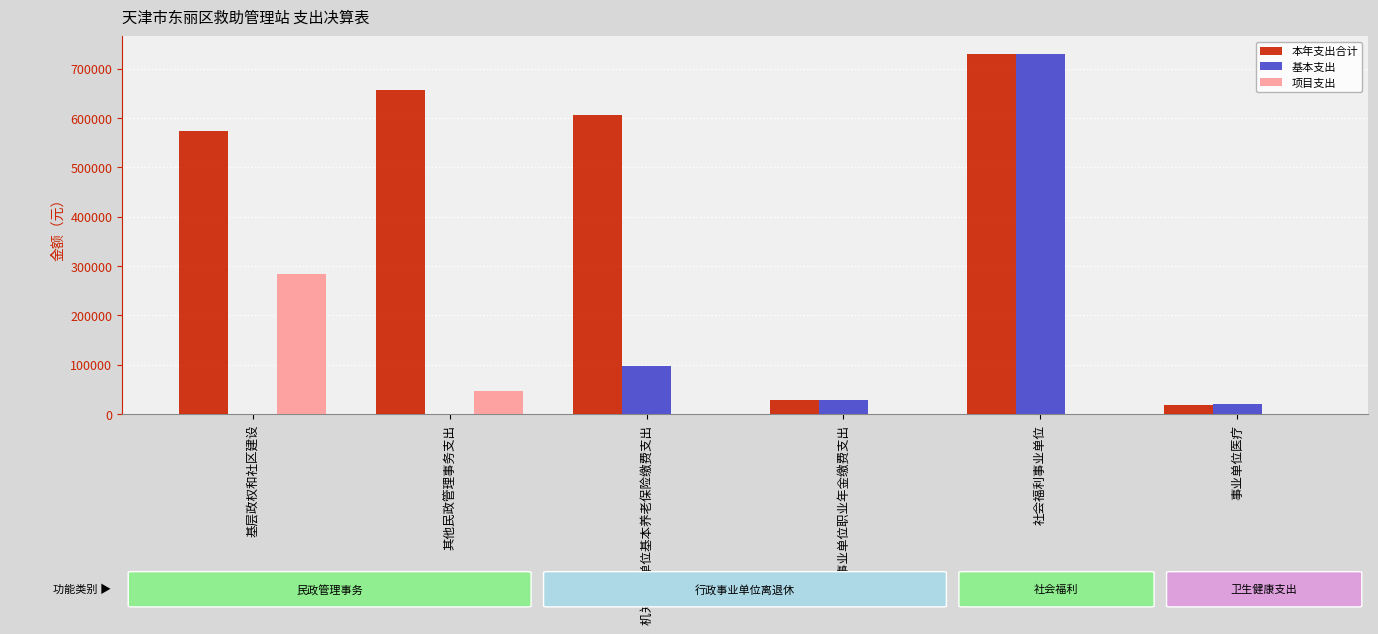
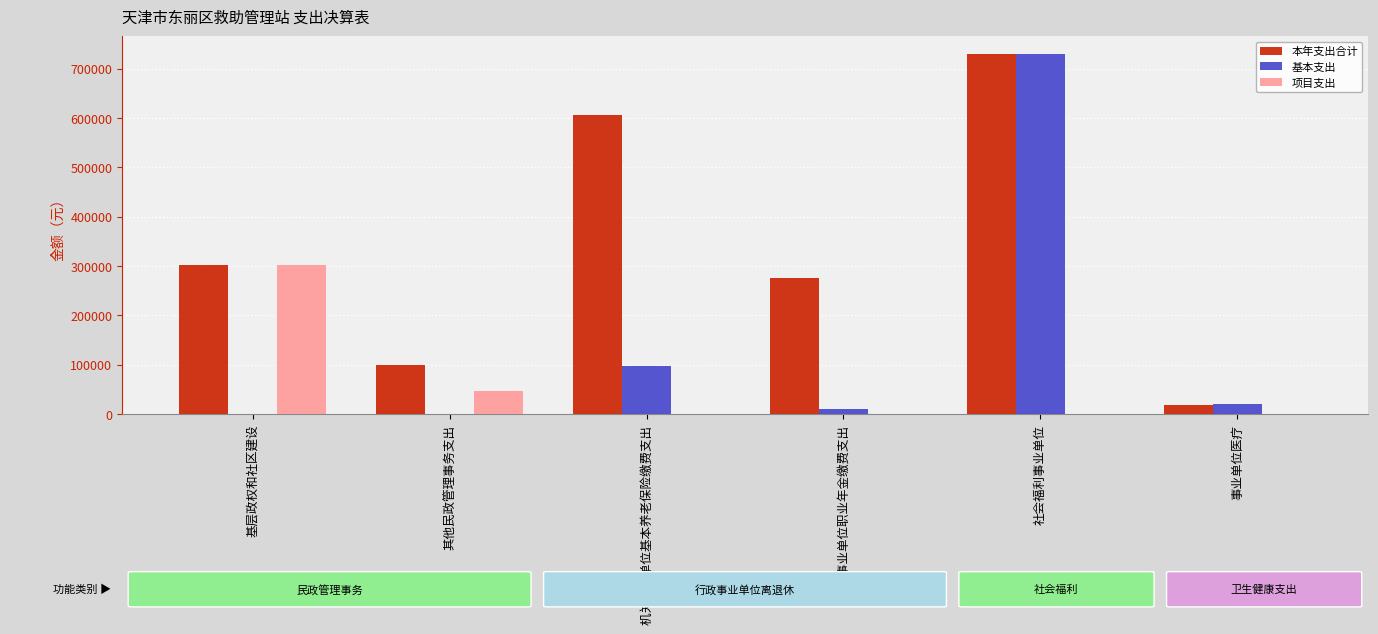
本年支出合计, 基层政权和社区建设: 570000 -> 300000
项目支出, 基层政权和社区建设: 280000 -> 300000
本年支出合计, 其他民政管理事务支出: 660000 -> 100000
本年支出合计, 机关事业单位职业年金缴费支出: 30000 -> 280000
基本支出, 机关事业单位职业年金缴费支出: 30000 -> 10000
